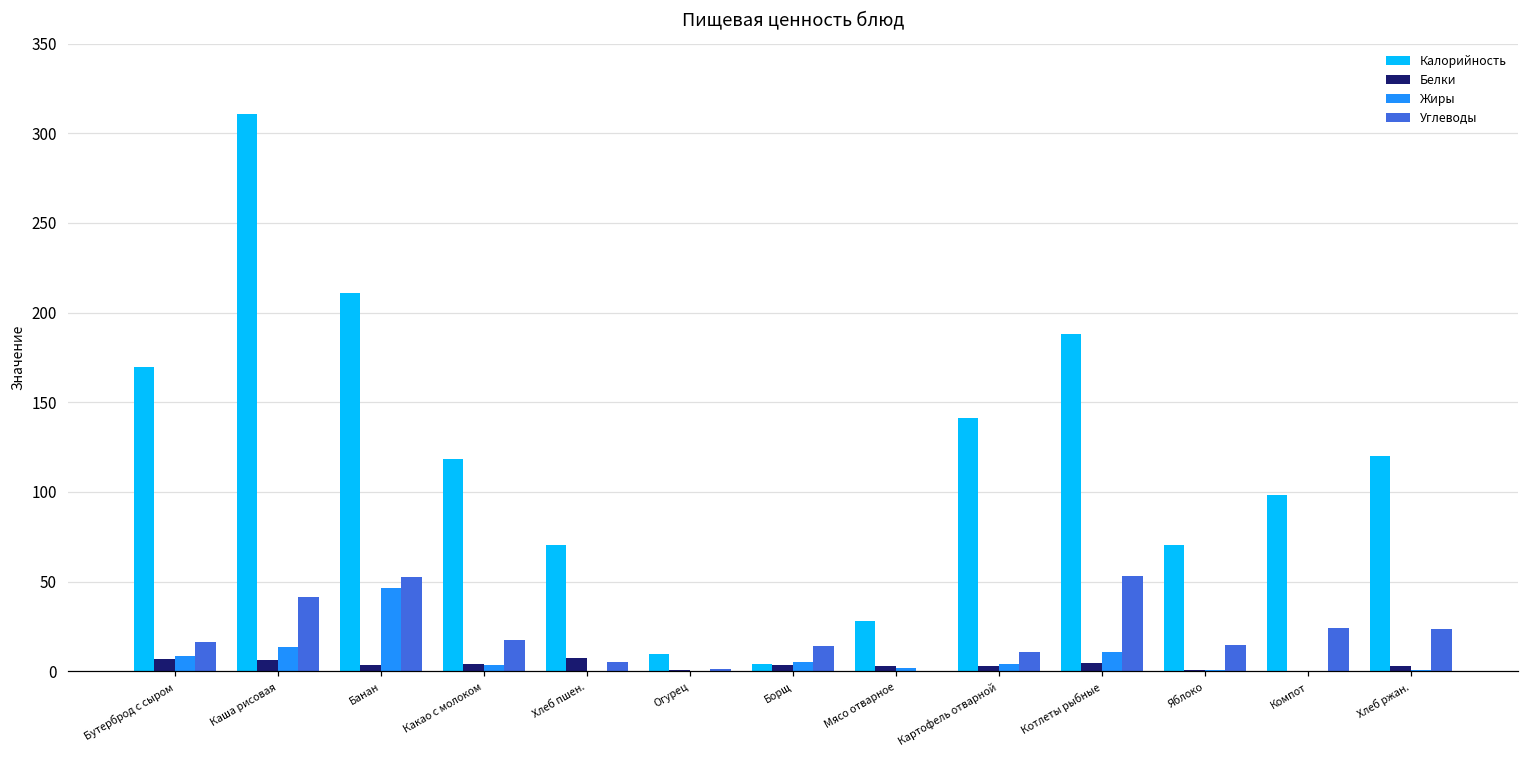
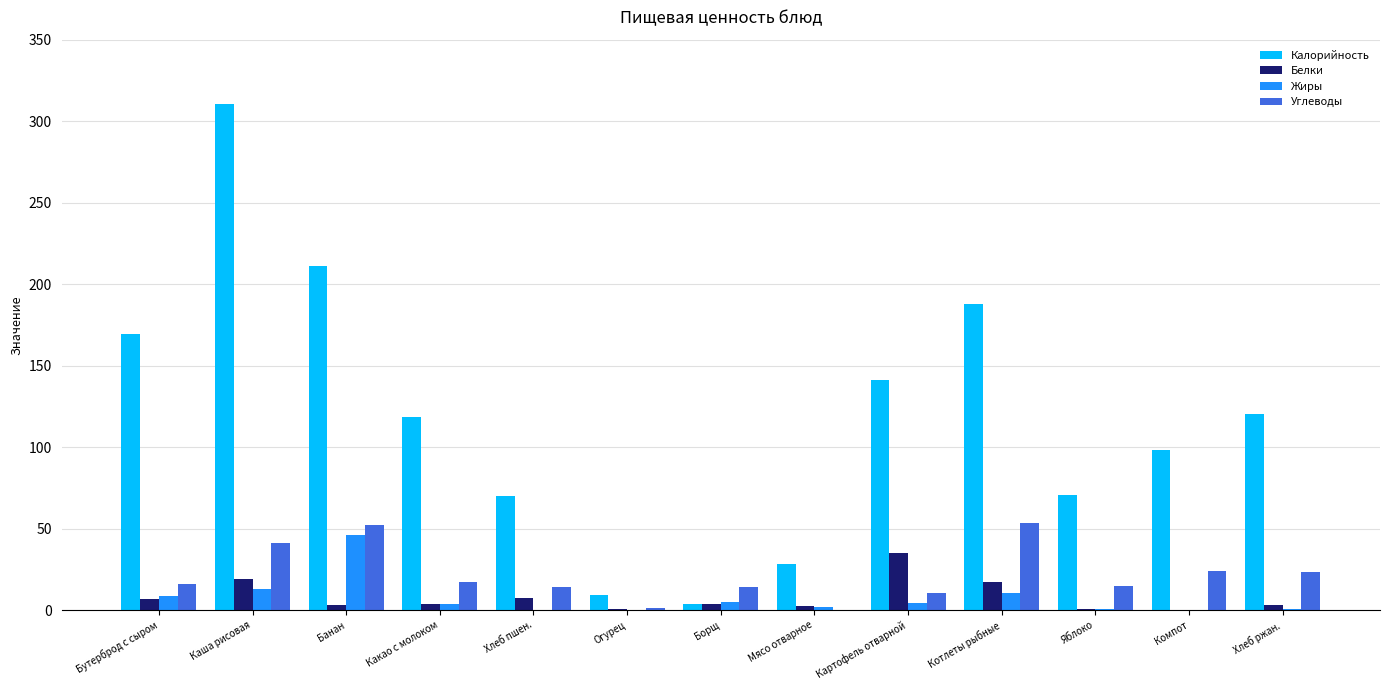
Белки, Каша рисовая: 6 -> 19
Углеводы, Хлеб пшен.: 5 -> 14
Белки, Картофель отварной: 3 -> 35
Белки, Котлеты рыбные: 4 -> 17
